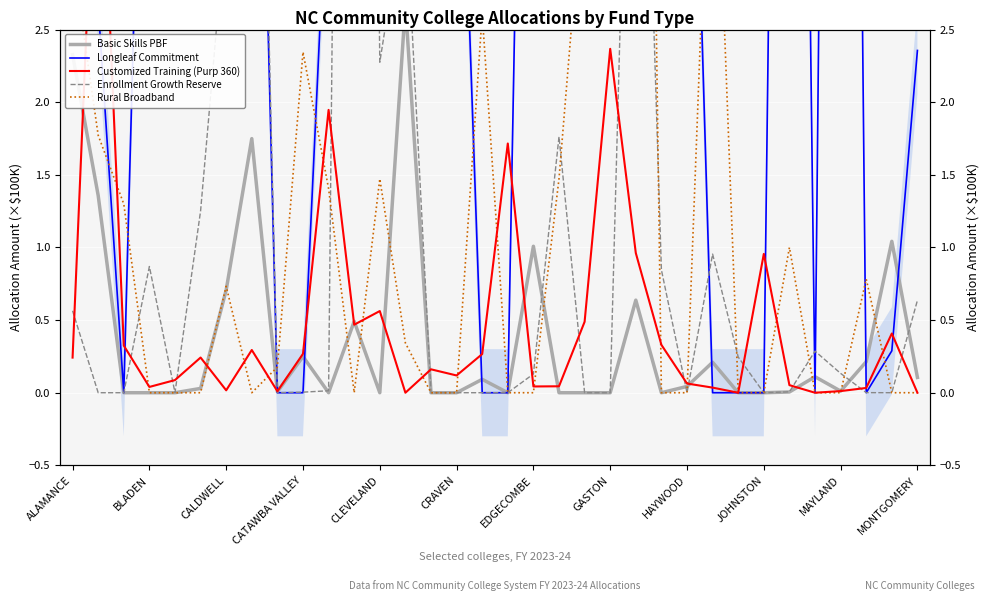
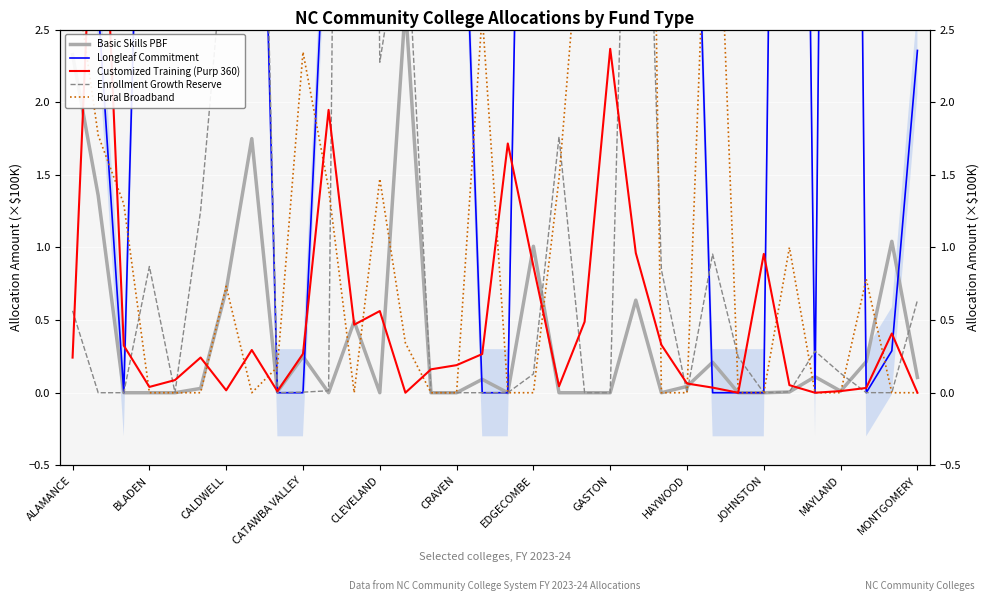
Customized Training (Purp 360), CRAVEN: 0.12 -> 0.19
Customized Training (Purp 360), EDGECOMBE: 0.04 -> 0.87
